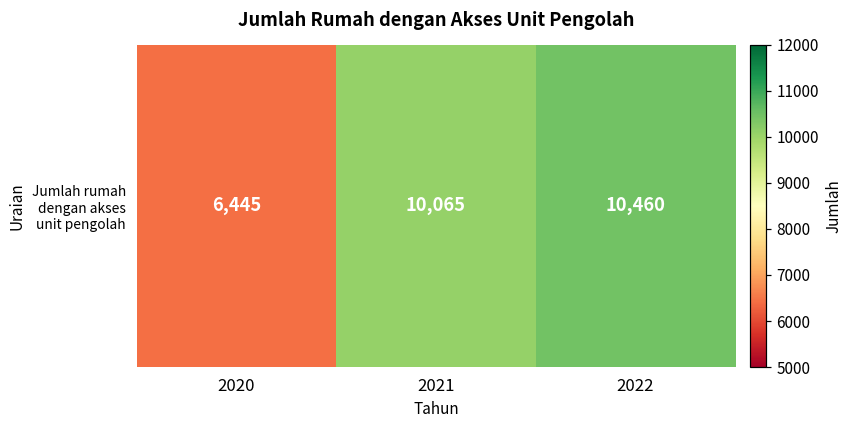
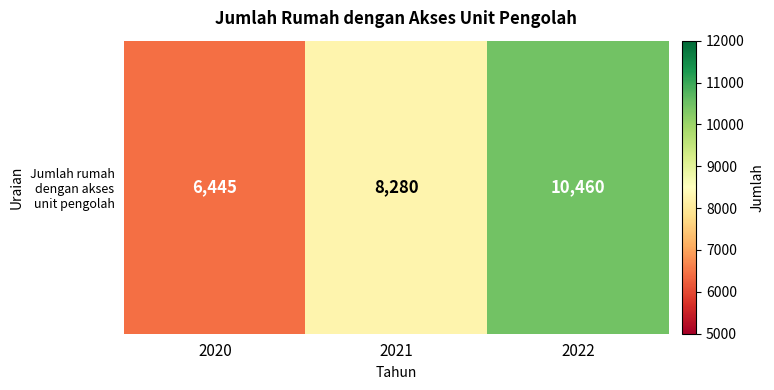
Jumlah rumah dengan akses unit pengolah, 2021: 10,065 -> 8,280
